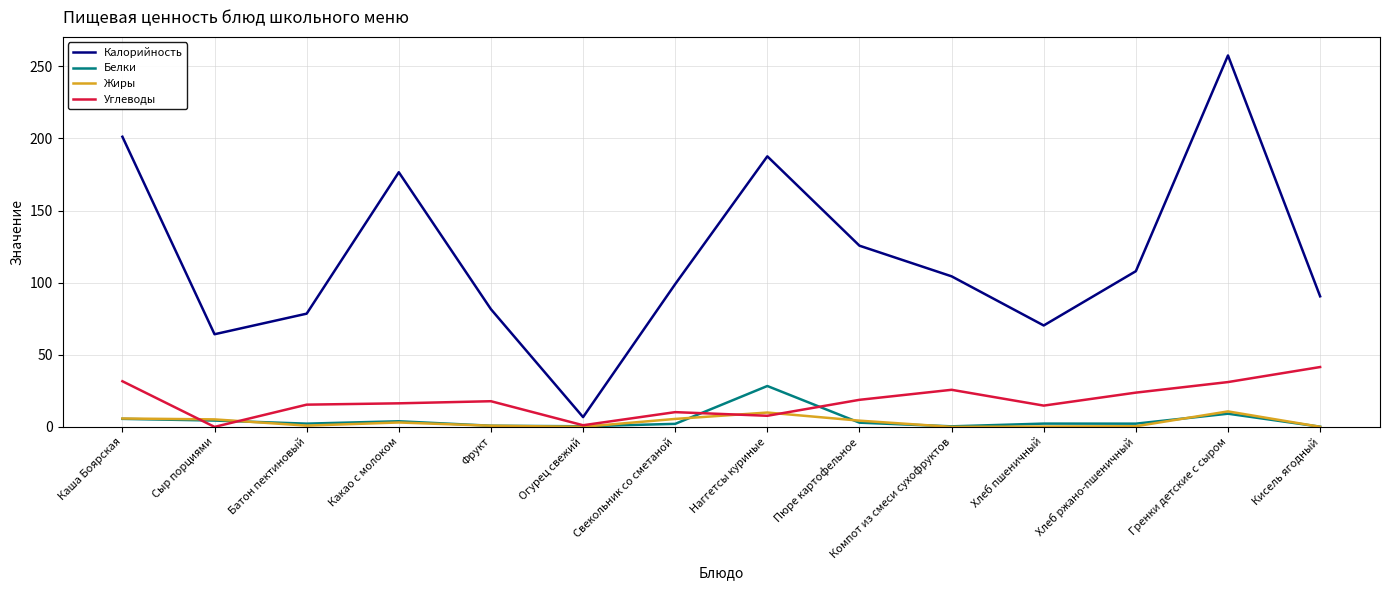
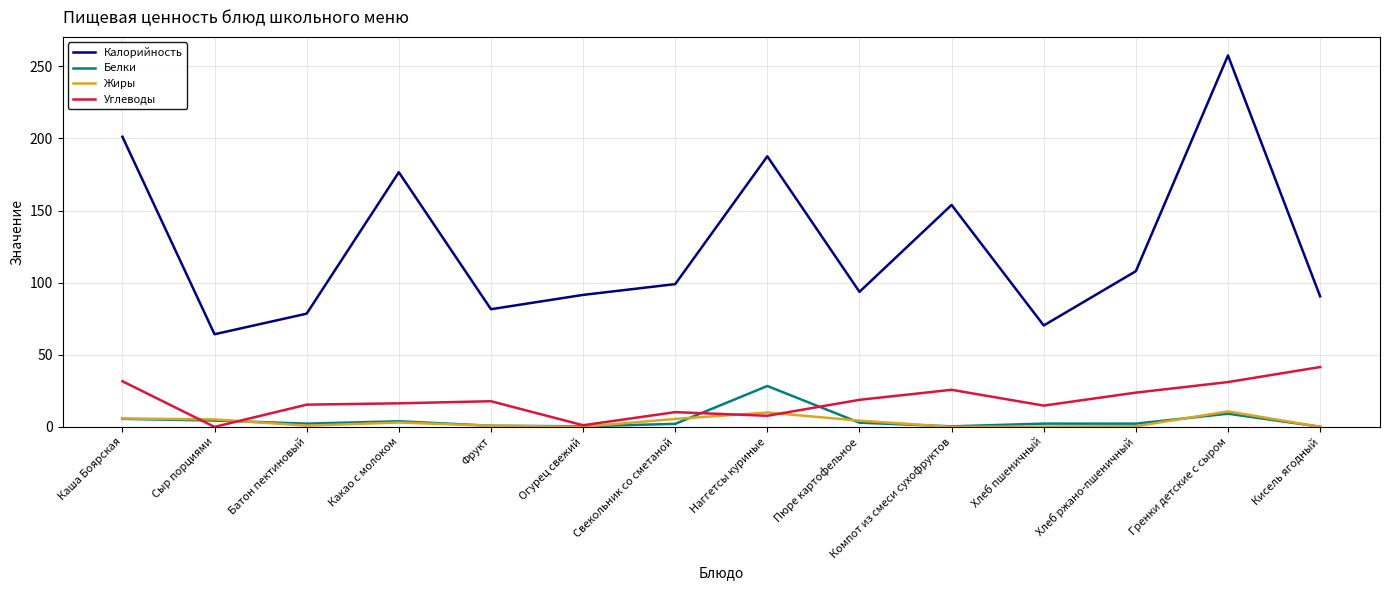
Калорийность, Огурец свежий: 7 -> 92
Калорийность, Пюре картофельное: 126 -> 94
Калорийность, Компот из смеси сухофруктов: 104 -> 154
